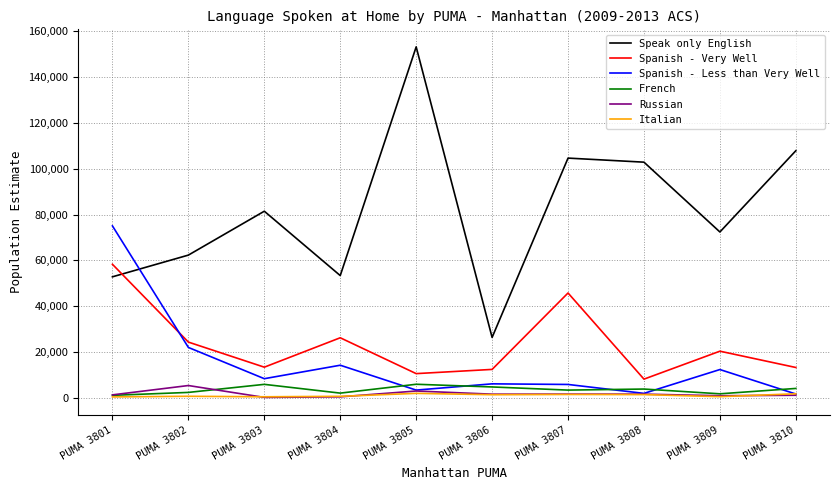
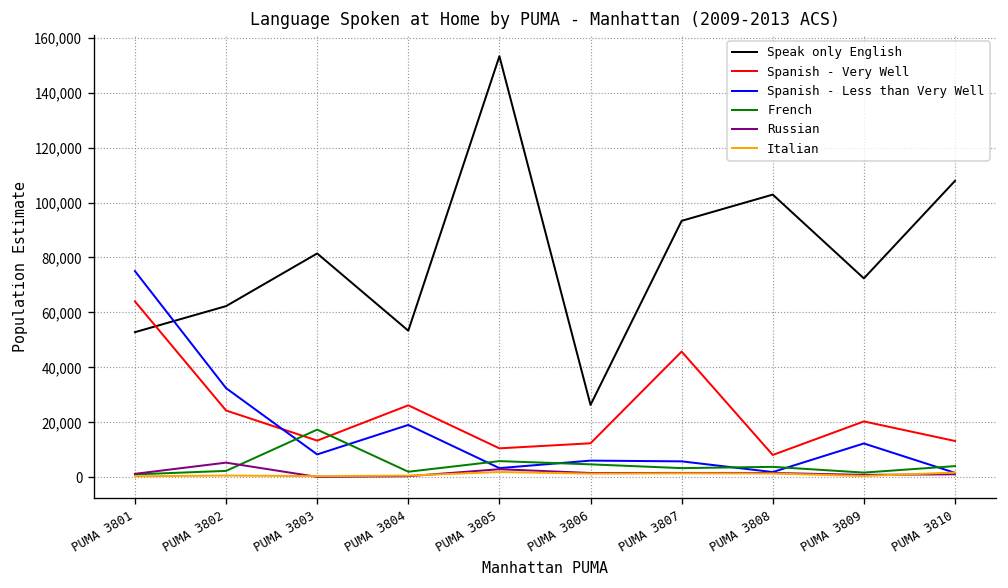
Spanish - Very Well, PUMA 3801: 58,000 -> 64,000
Spanish - Less than Very Well, PUMA 3802: 22,000 -> 32,000
French, PUMA 3803: 6,000 -> 17,000
Spanish - Less than Very Well, PUMA 3804: 14,000 -> 19,000
Speak only English, PUMA 3807: 105,000 -> 93,000
